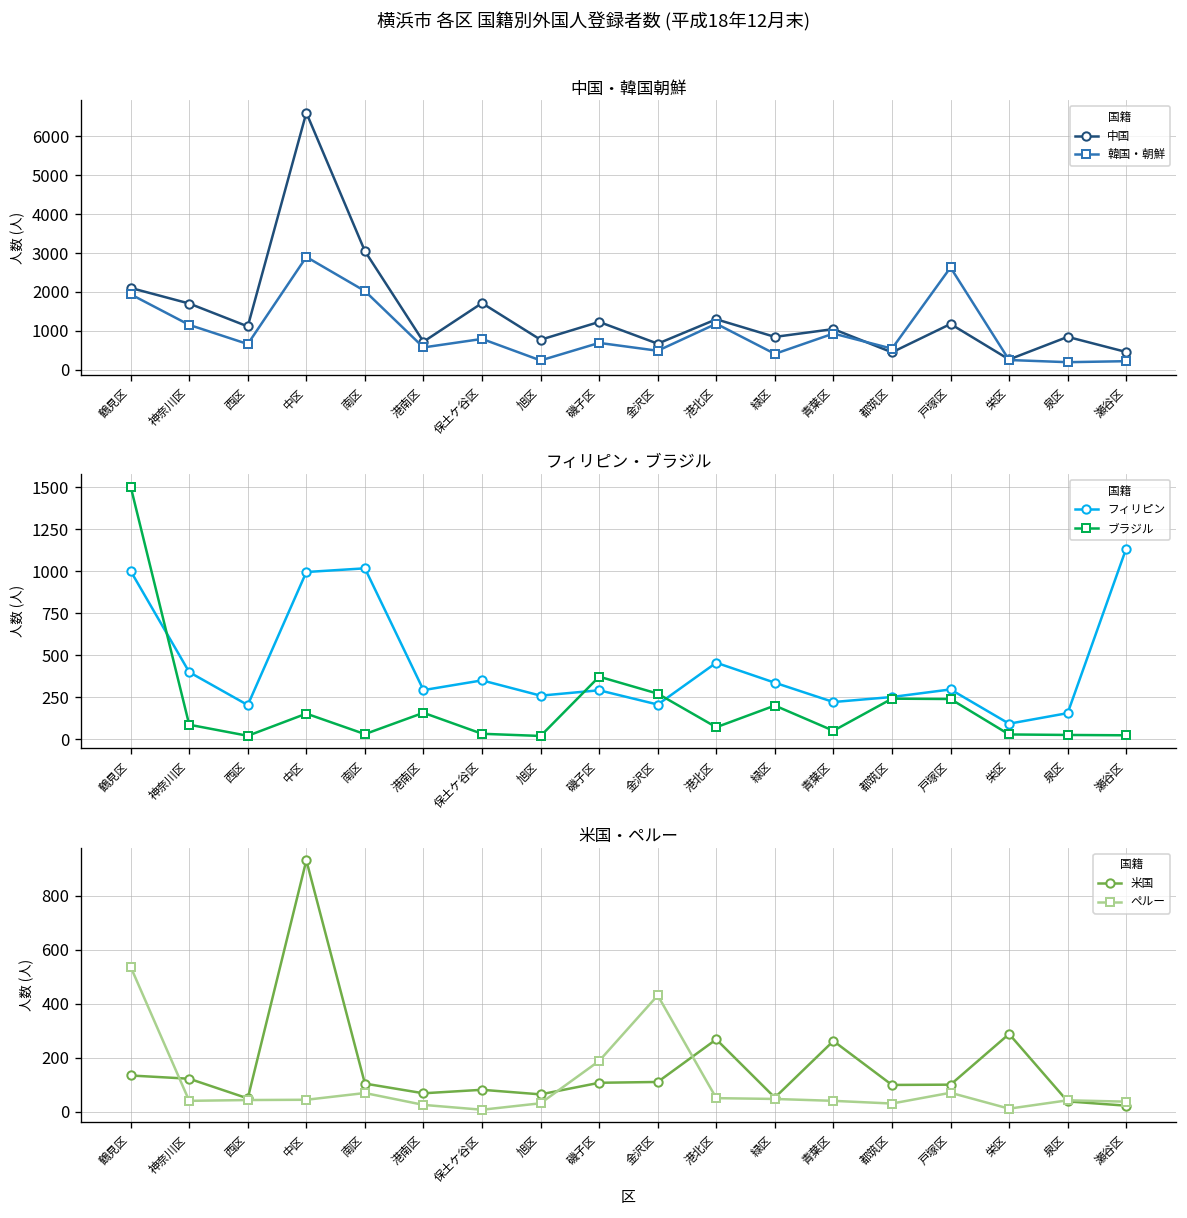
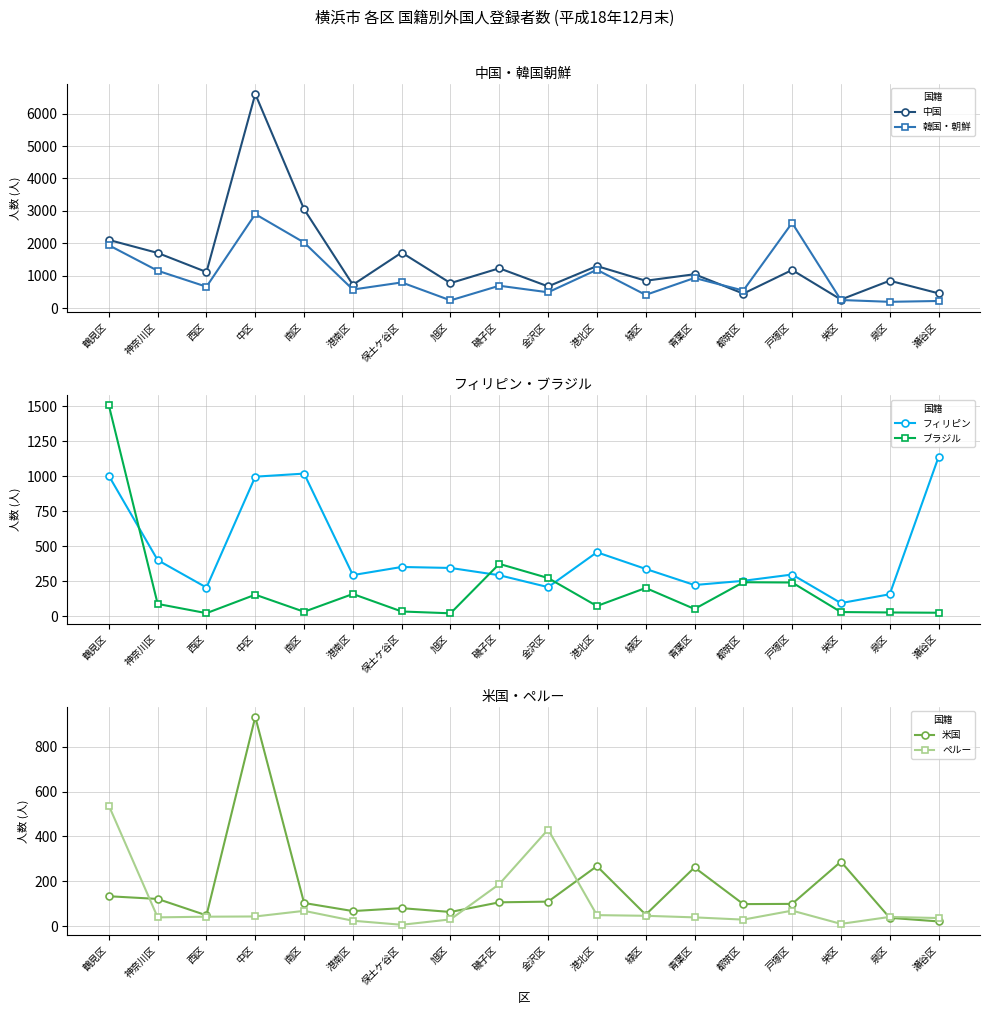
フィリピン・ブラジル, フィリピン, 旭区: 260 -> 340
